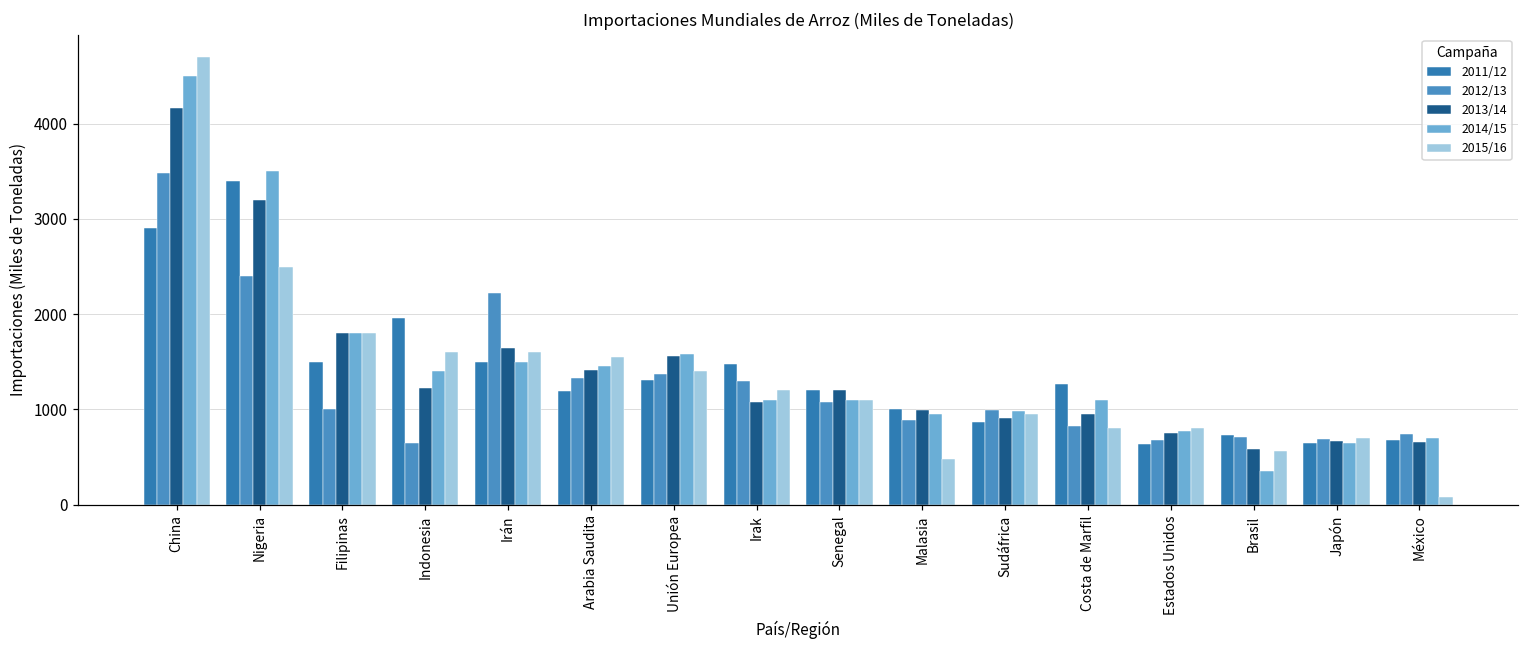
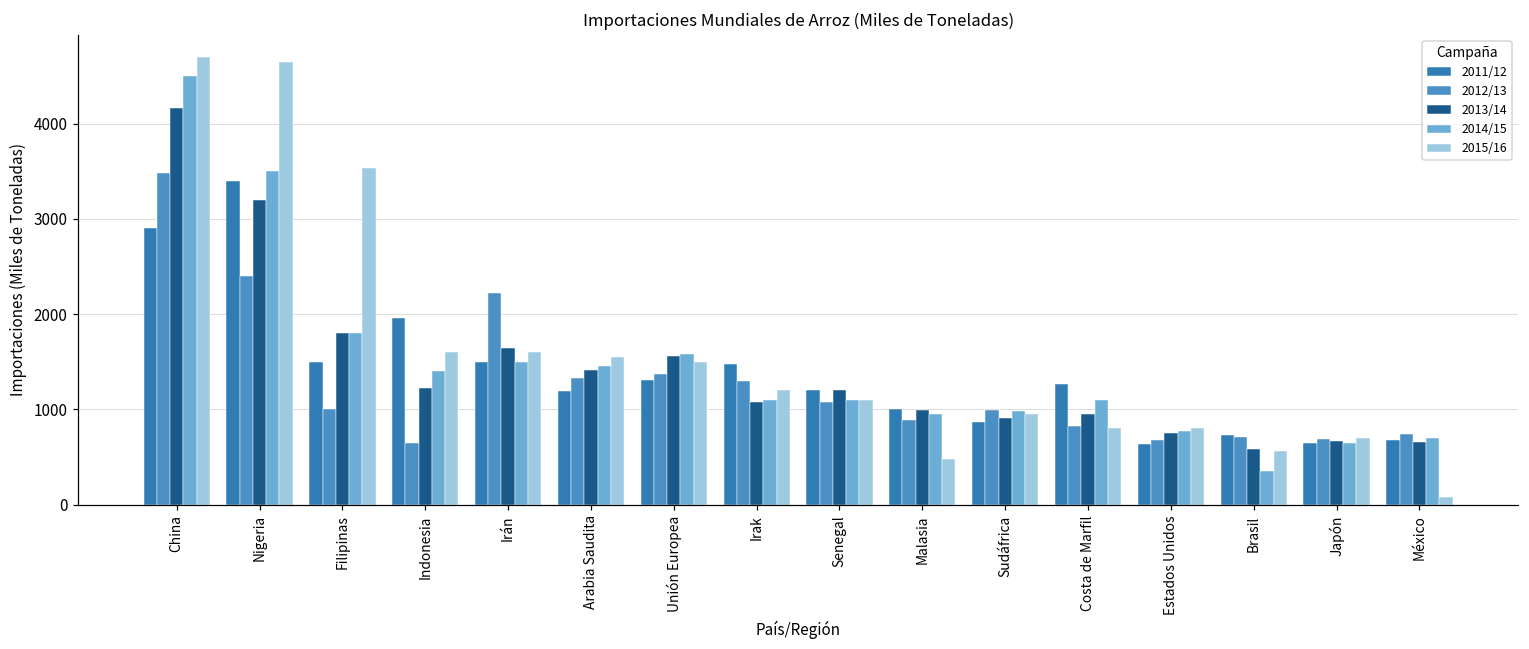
2015/16, Nigeria: 2500 -> 4600
2015/16, Filipinas: 1800 -> 3500
2015/16, Unión Europea: 1400 -> 1500
